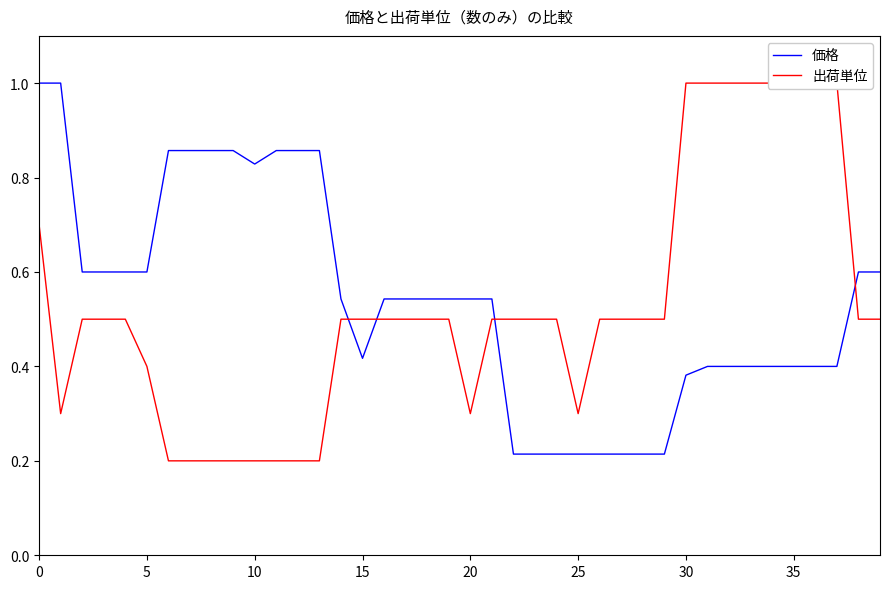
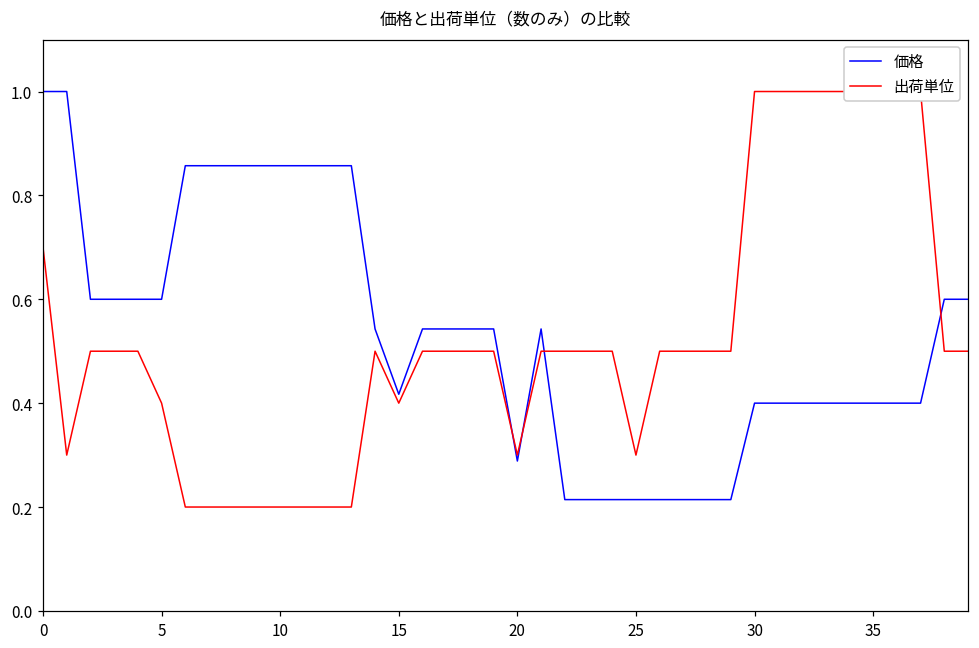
価格, 10: 0.83 -> 0.86
出荷単位, 15: 0.50 -> 0.40
価格, 20: 0.54 -> 0.29
価格, 30: 0.38 -> 0.40
